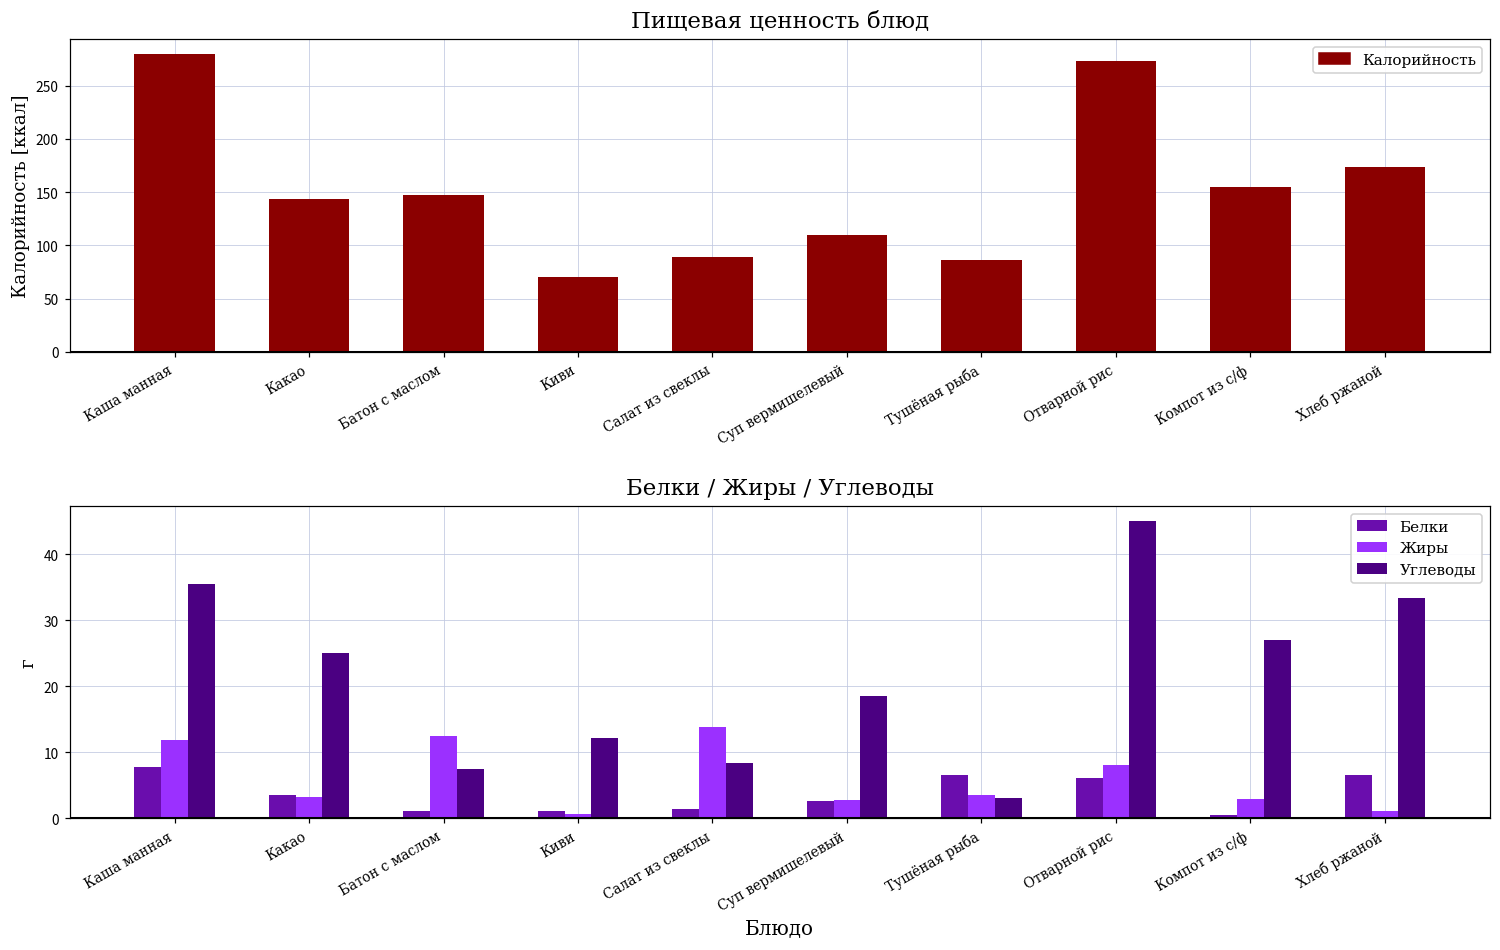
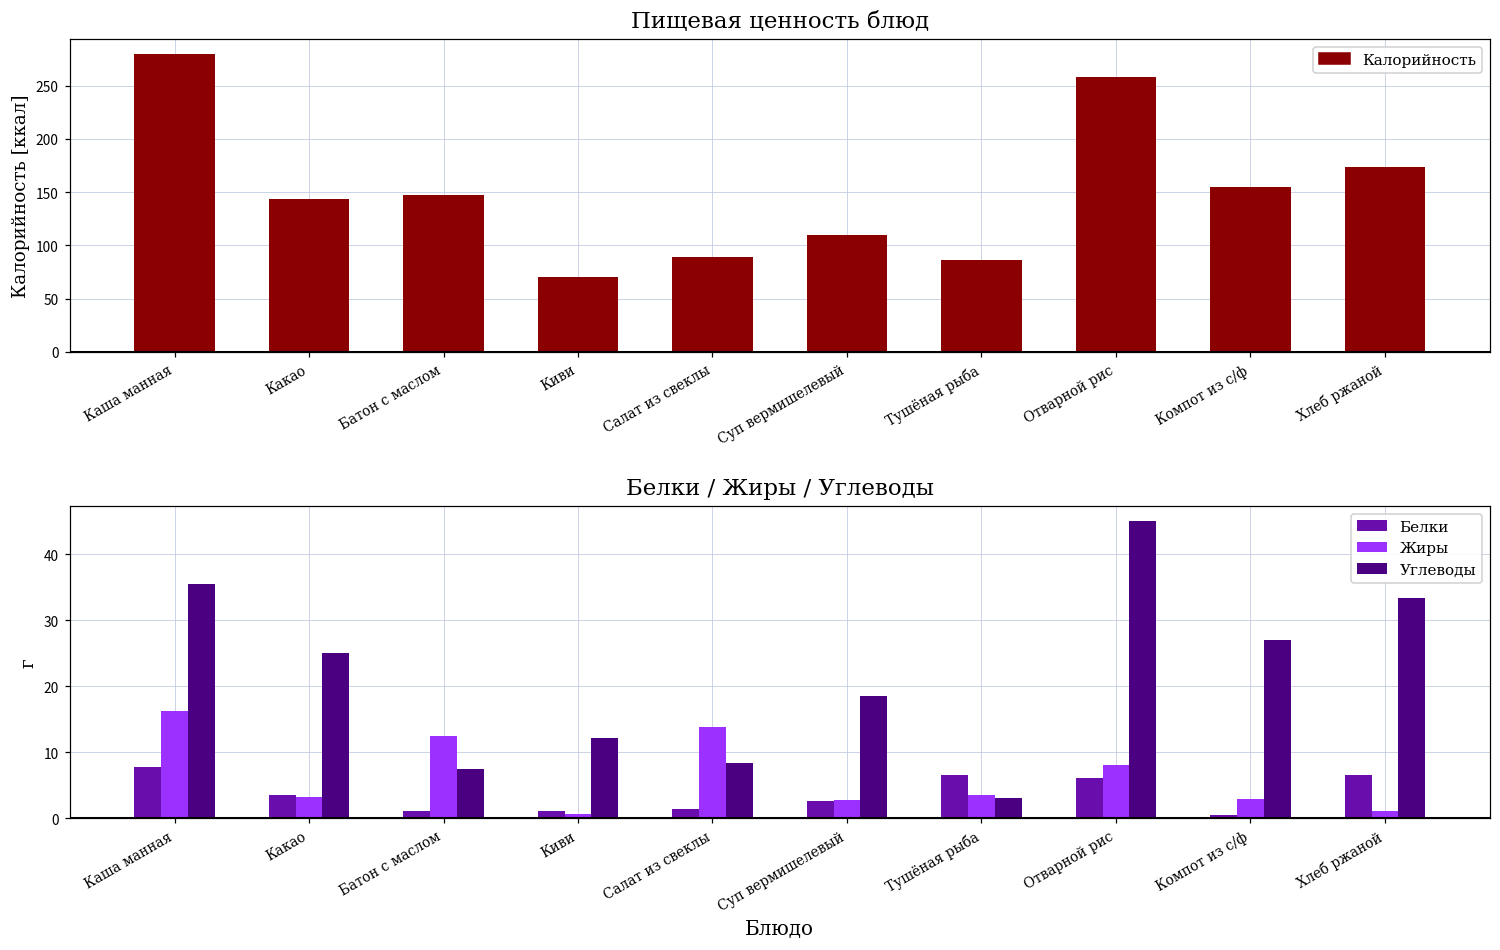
Пищевая ценность блюд, Отварной рис: 270 -> 260
Белки / Жиры / Углеводы, Жиры, Каша манная: 12 -> 16
